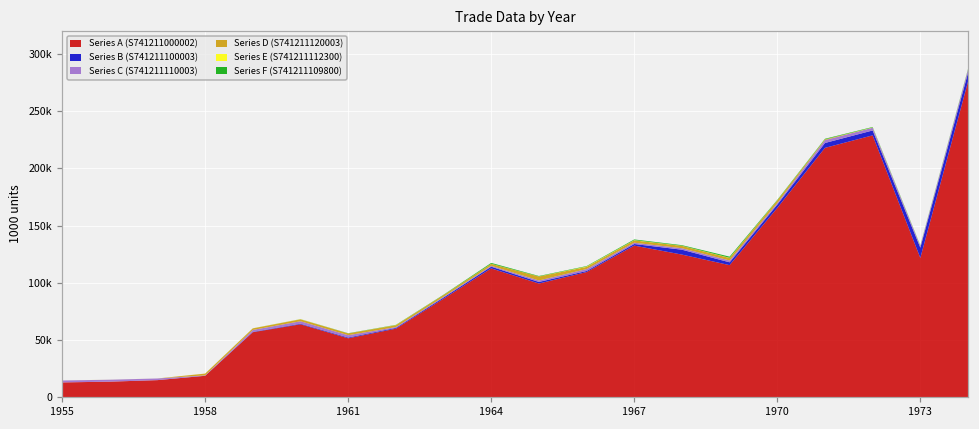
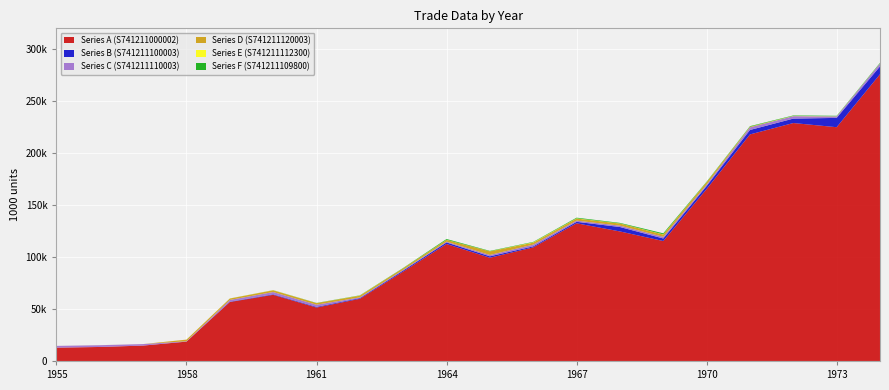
Series A (S741211000002), 1973: 122000 -> 225000
